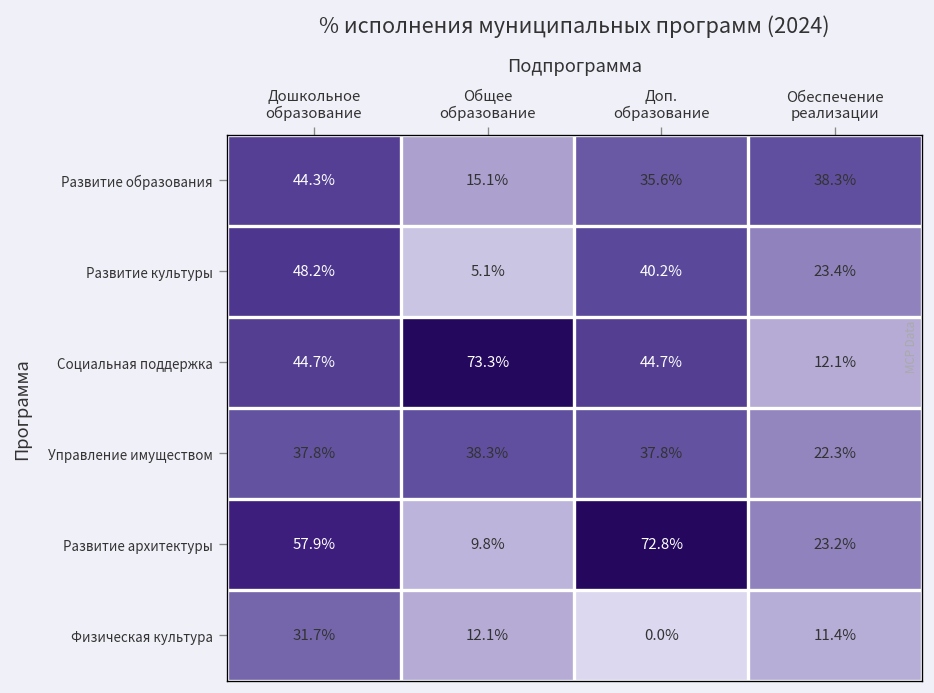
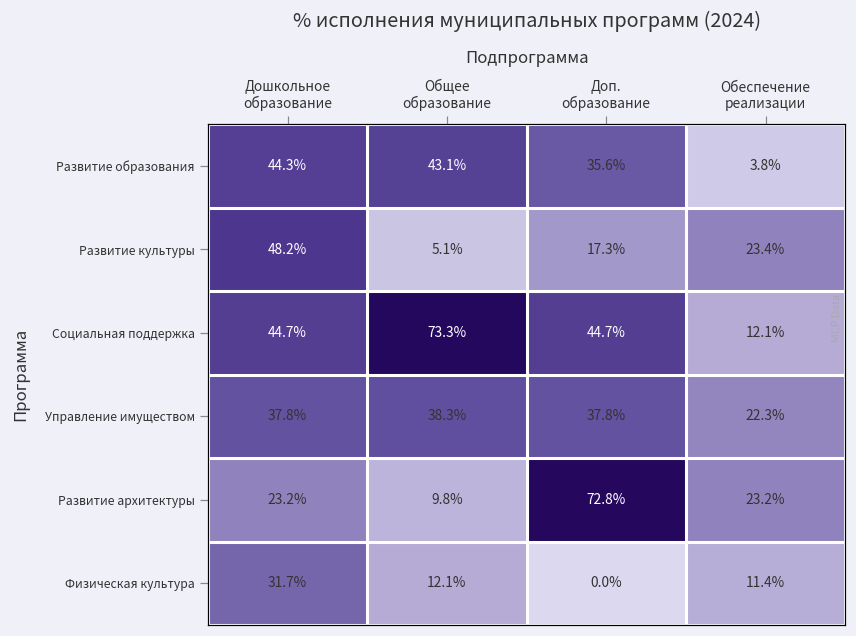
Развитие образования, Общее образование: 15.1% -> 43.1%
Развитие образования, Обеспечение реализации: 38.3% -> 3.8%
Развитие культуры, Доп. образование: 40.2% -> 17.3%
Развитие архитектуры, Дошкольное образование: 57.9% -> 23.2%
